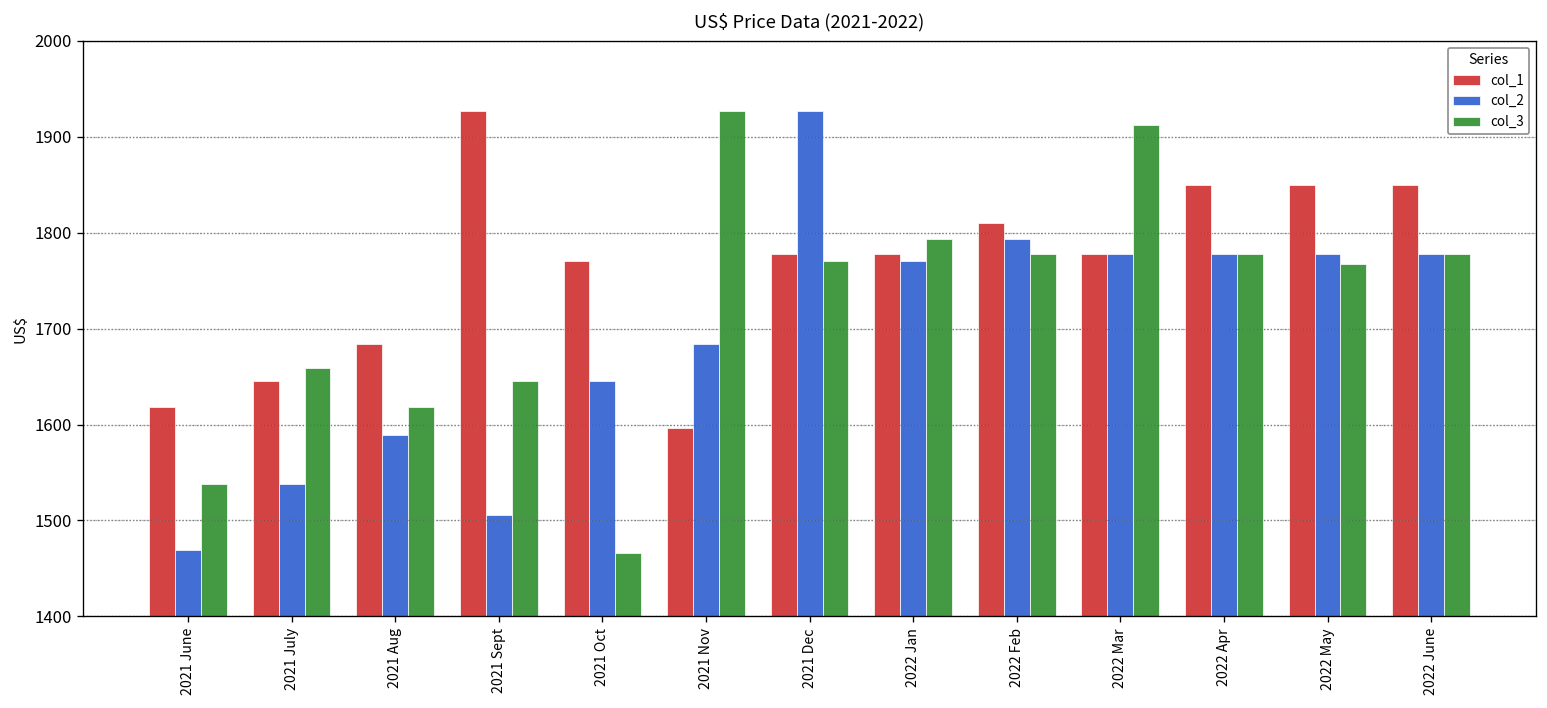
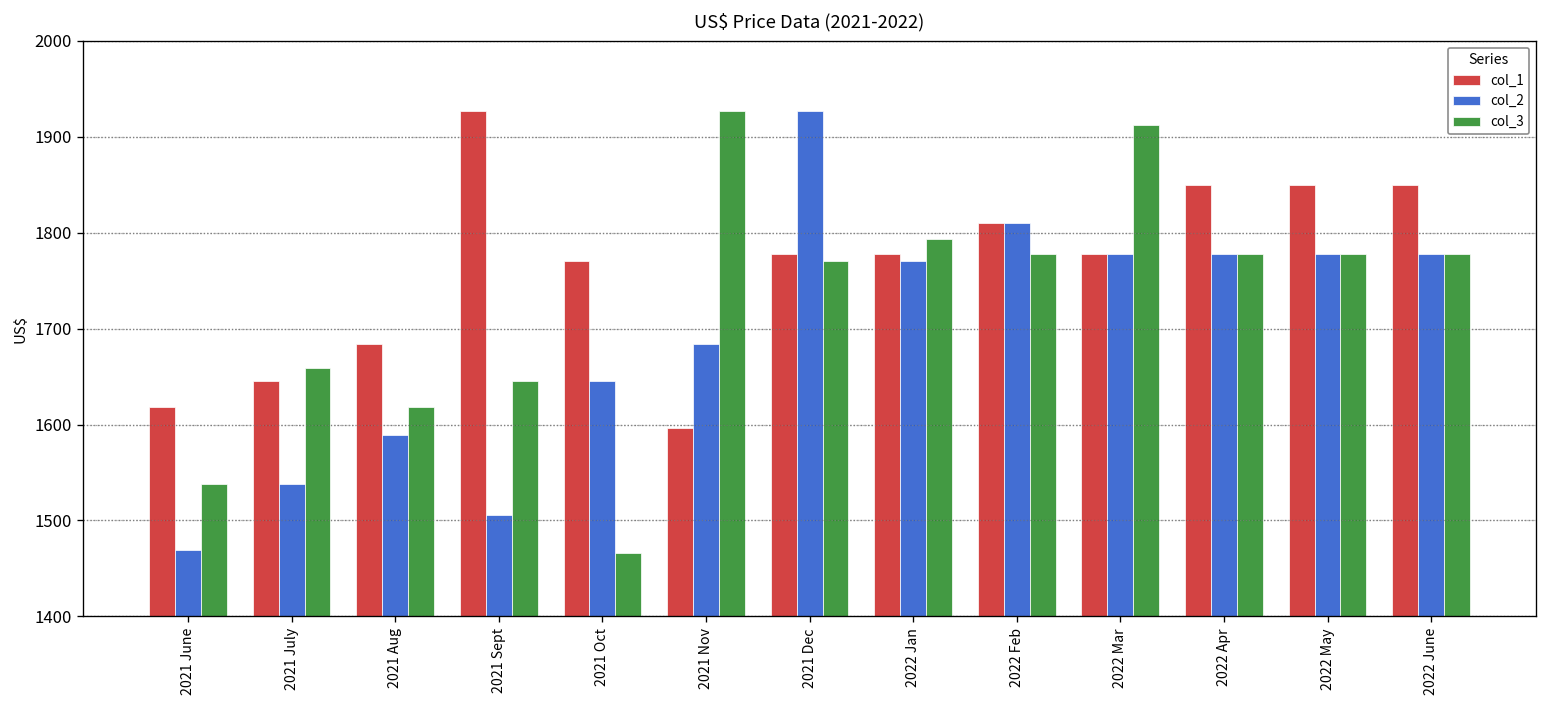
col_2, 2022 Feb: 1790 -> 1810
col_3, 2022 May: 1770 -> 1780
